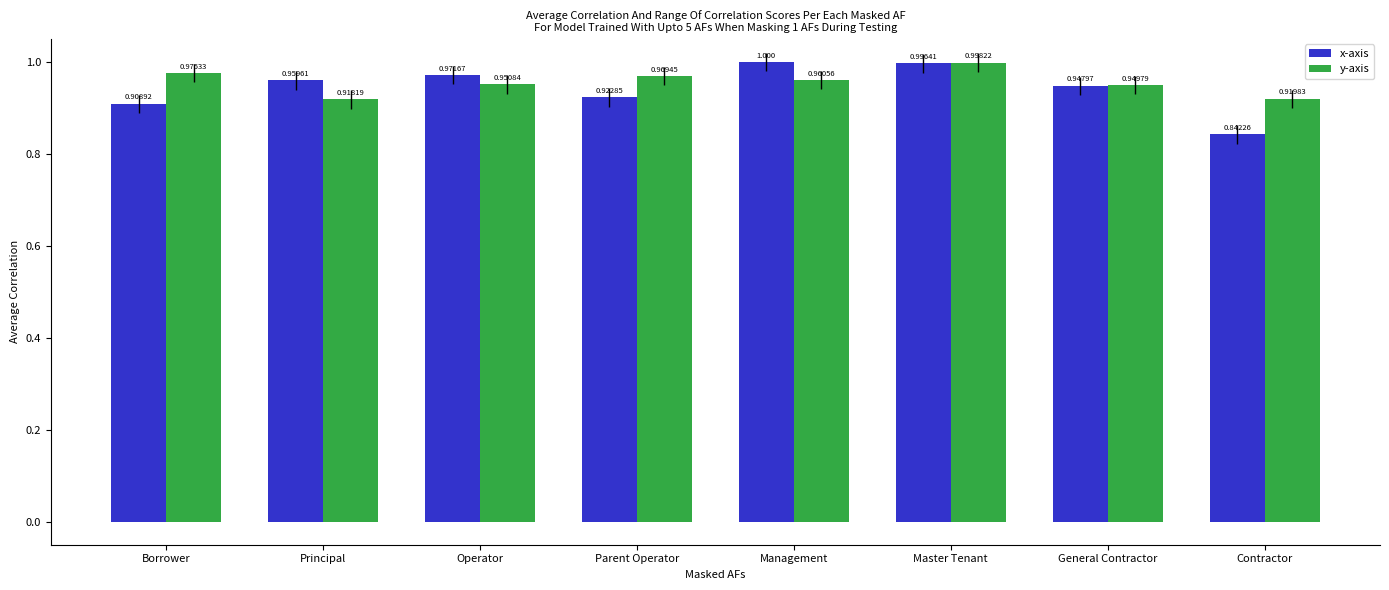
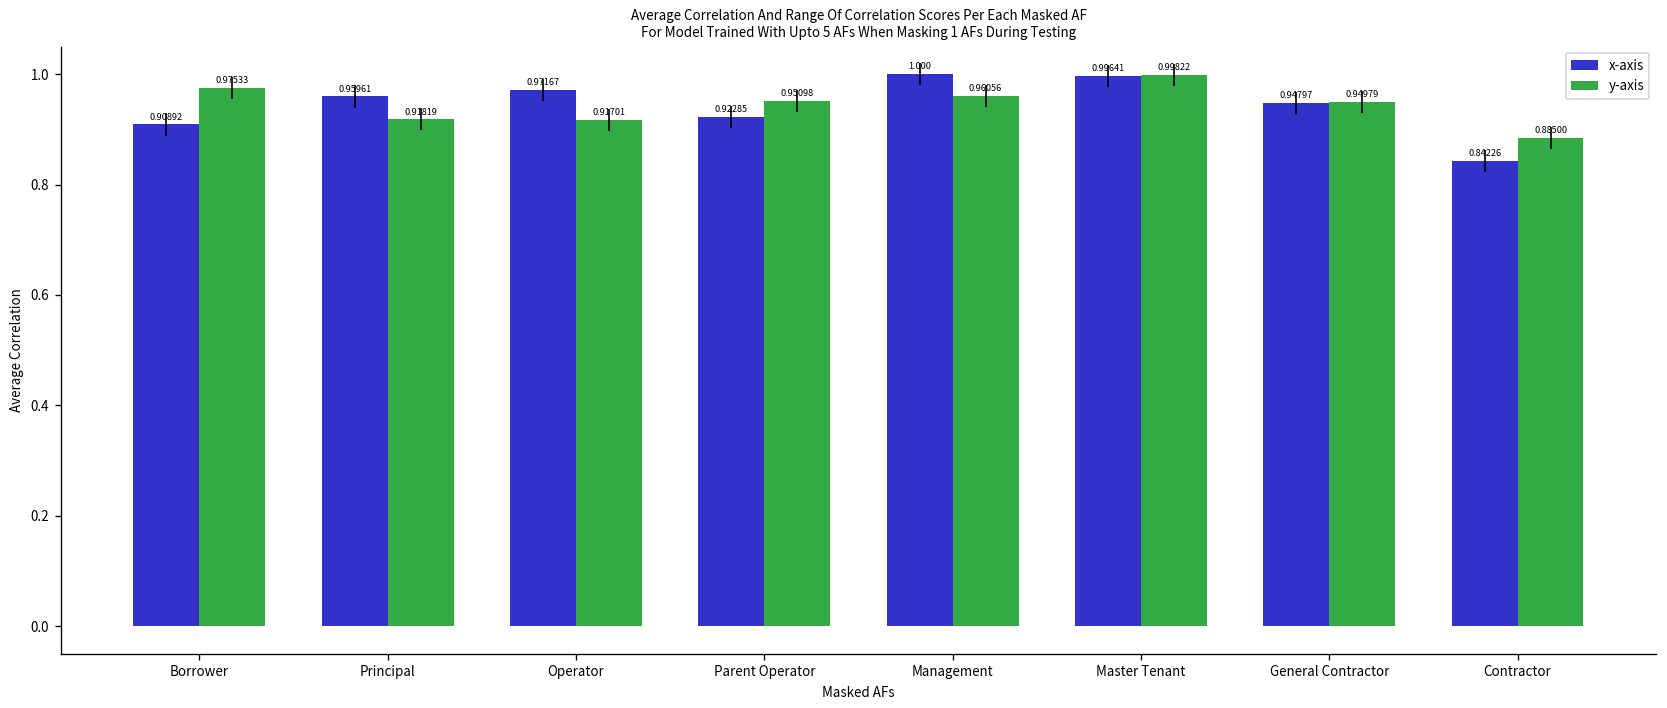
y-axis, Operator: 0.95084 -> 0.91701
y-axis, Parent Operator: 0.96945 -> 0.95098
y-axis, Contractor: 0.91983 -> 0.88500
